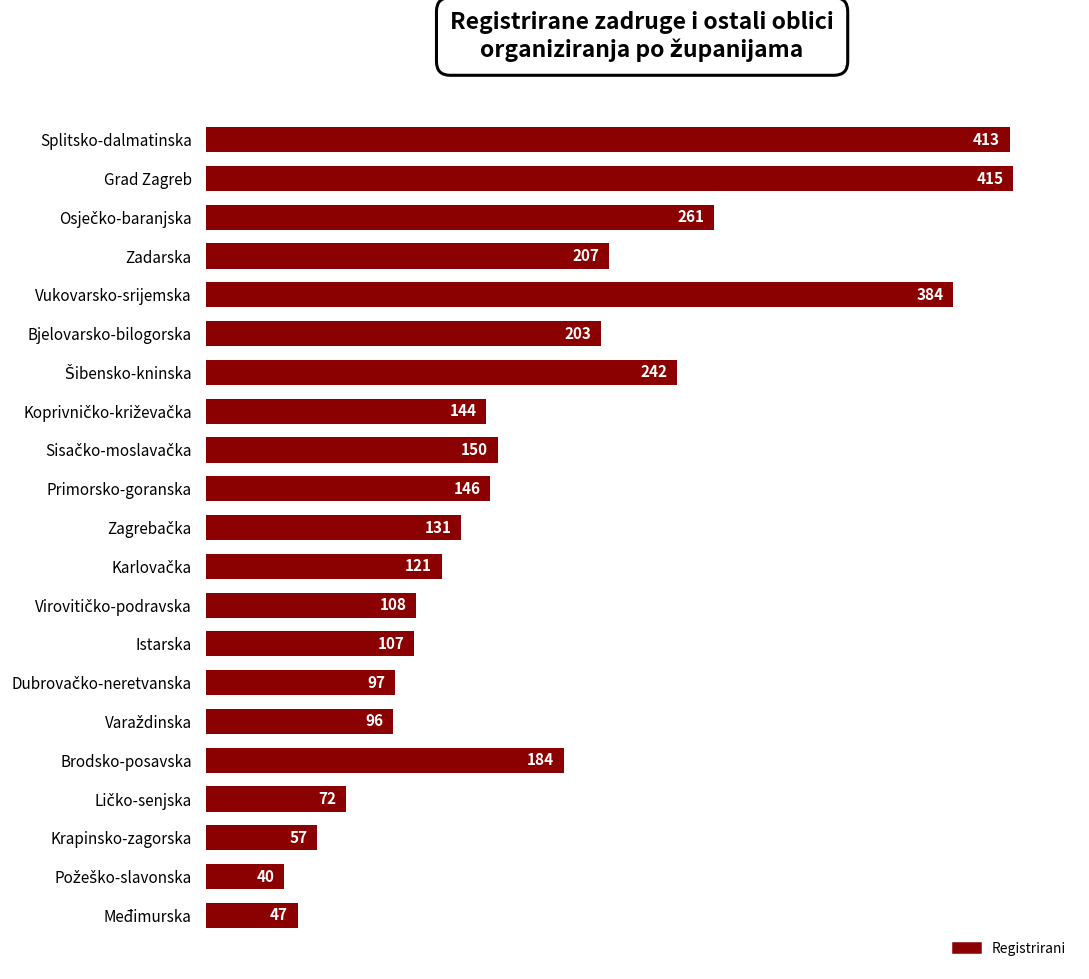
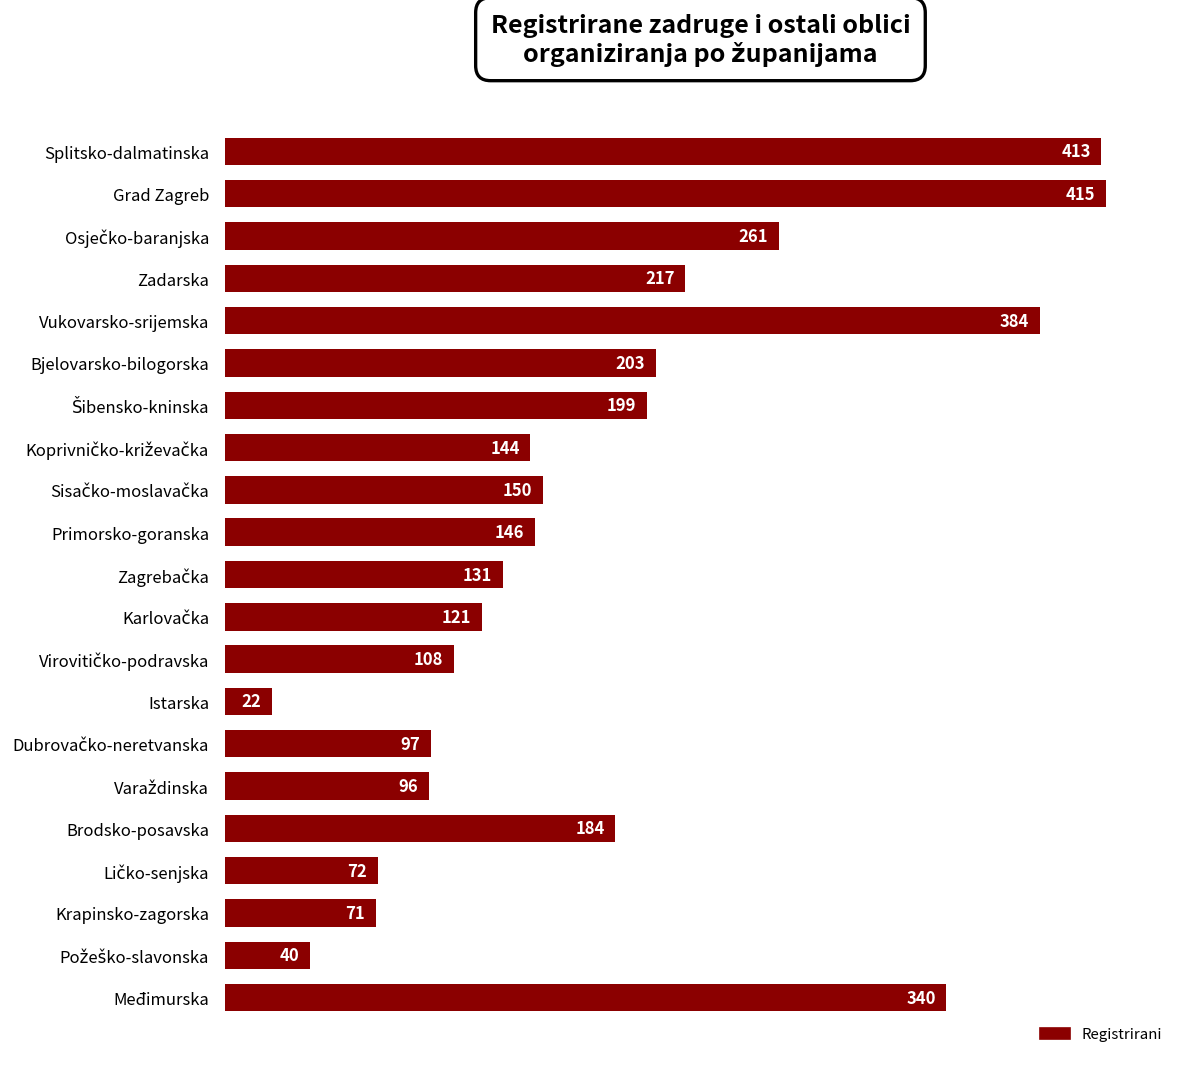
Zadarska: 207 -> 217
Šibensko-kninska: 242 -> 199
Istarska: 107 -> 22
Krapinsko-zagorska: 57 -> 71
Međimurska: 47 -> 340
